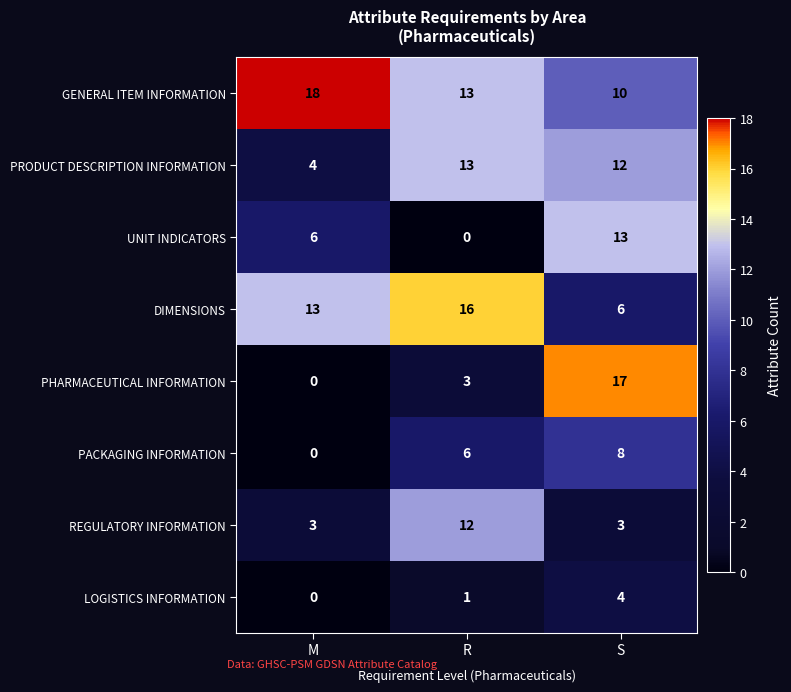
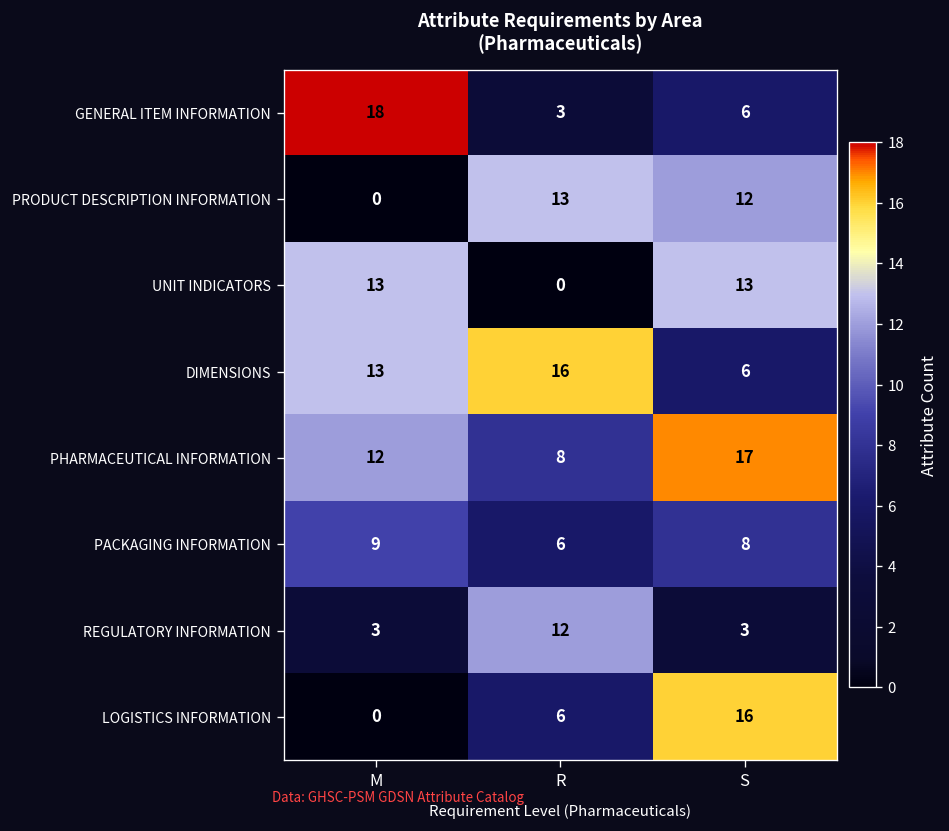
GENERAL ITEM INFORMATION, R: 13 -> 3
GENERAL ITEM INFORMATION, S: 10 -> 6
PRODUCT DESCRIPTION INFORMATION, M: 4 -> 0
UNIT INDICATORS, M: 6 -> 13
PHARMACEUTICAL INFORMATION, M: 0 -> 12
PHARMACEUTICAL INFORMATION, R: 3 -> 8
PACKAGING INFORMATION, M: 0 -> 9
LOGISTICS INFORMATION, R: 1 -> 6
LOGISTICS INFORMATION, S: 4 -> 16
